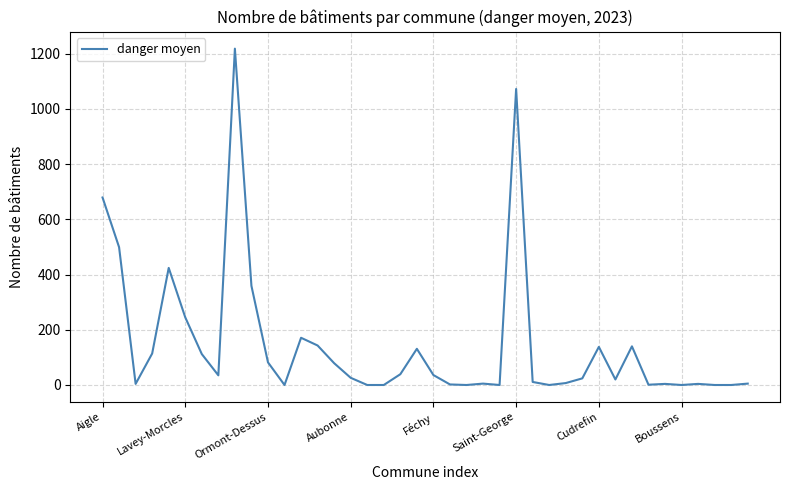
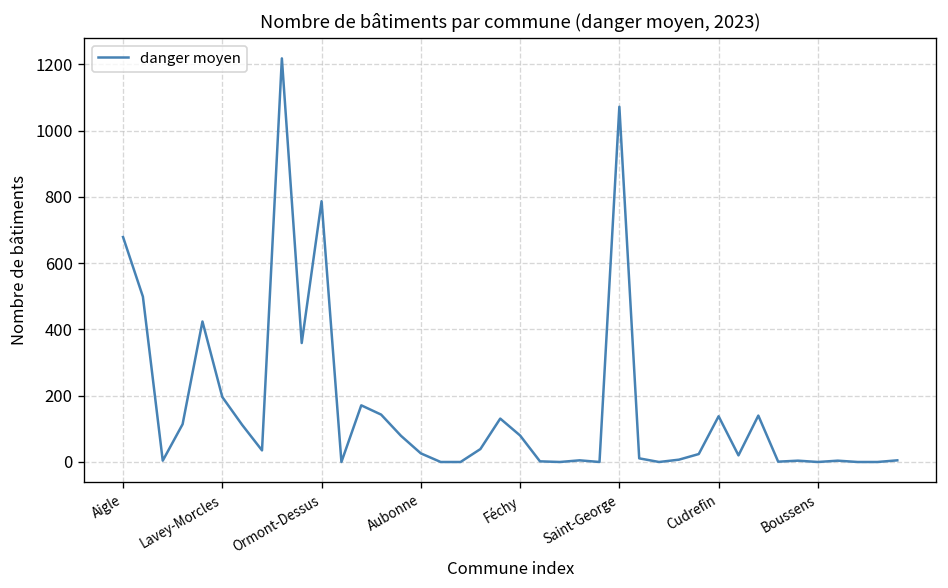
Lavey-Morcles: 250 -> 200
Ormont-Dessus: 80 -> 790
Féchy: 40 -> 80
